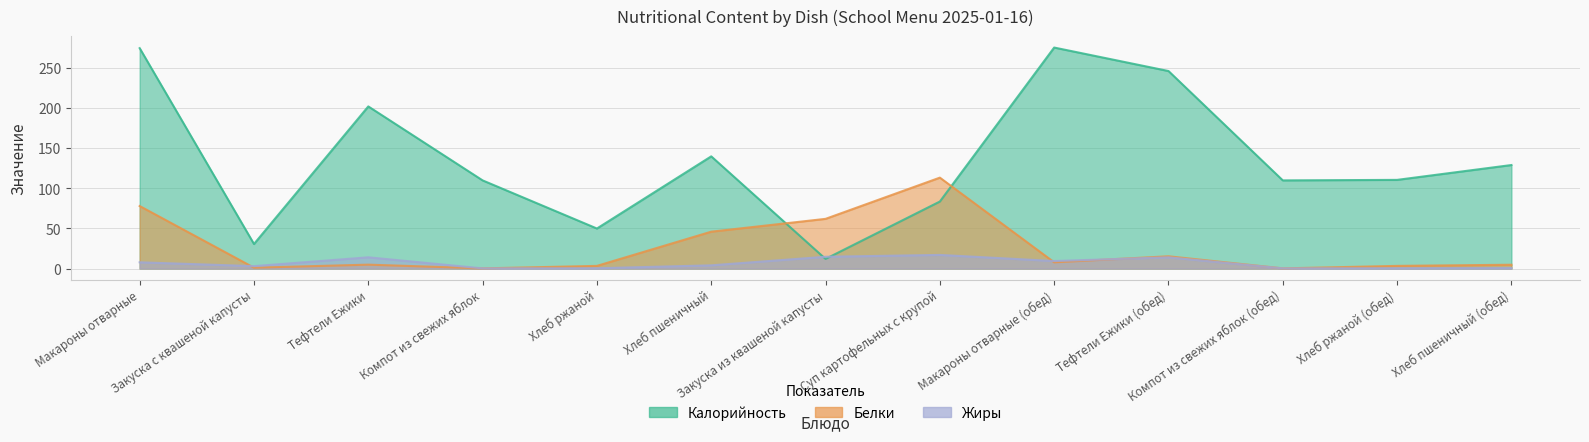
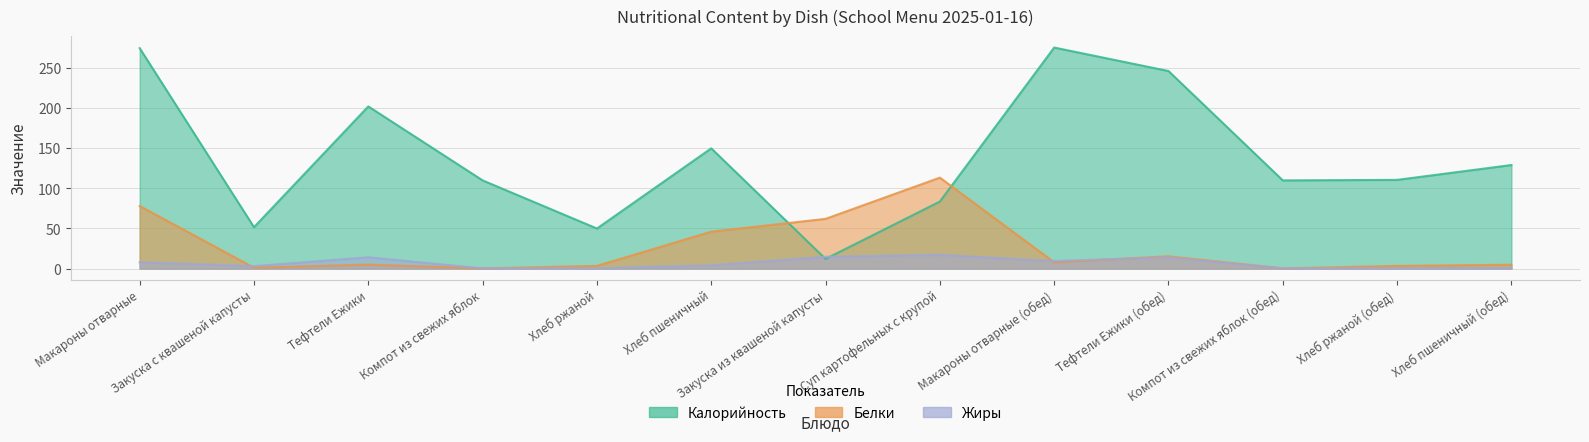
Калорийность, Закуска с квашеной капусты: 30 -> 50
Калорийность, Хлеб пшеничный: 140 -> 150
